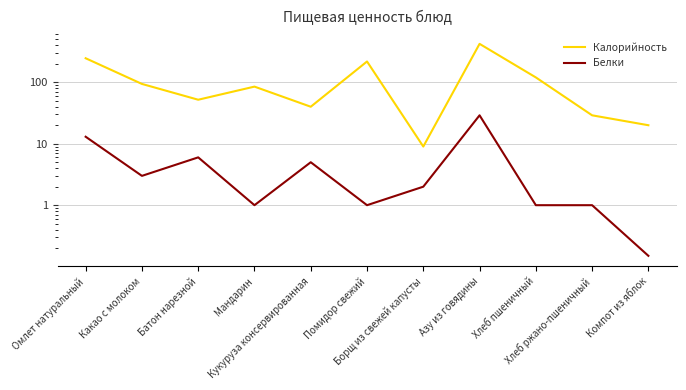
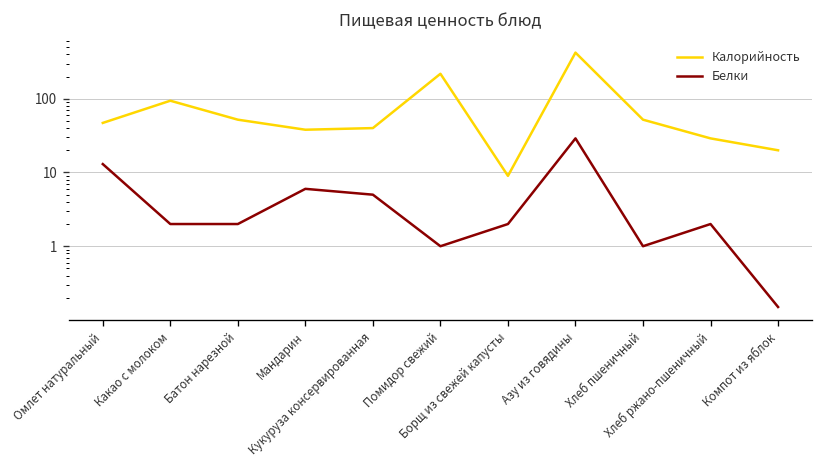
Калорийность, Омлет натуральный: 250 -> 50
Белки, Какао с молоком: 3 -> 2
Белки, Батон нарезной: 6 -> 2
Калорийность, Мандарин: 90 -> 40
Белки, Мандарин: 1 -> 6
Калорийность, Хлеб пшеничный: 120 -> 50
Белки, Хлеб ржано-пшеничный: 1 -> 2
